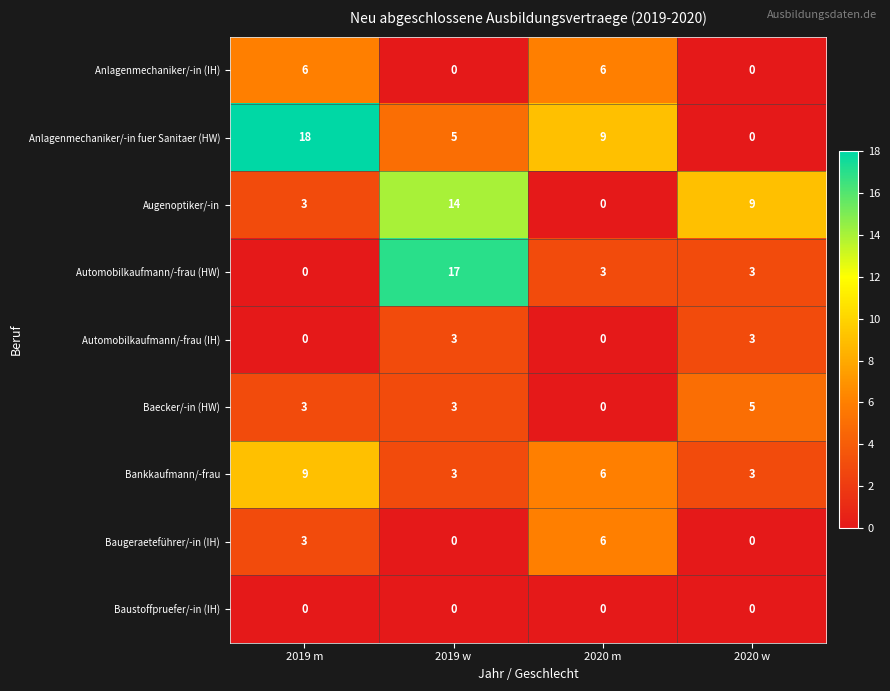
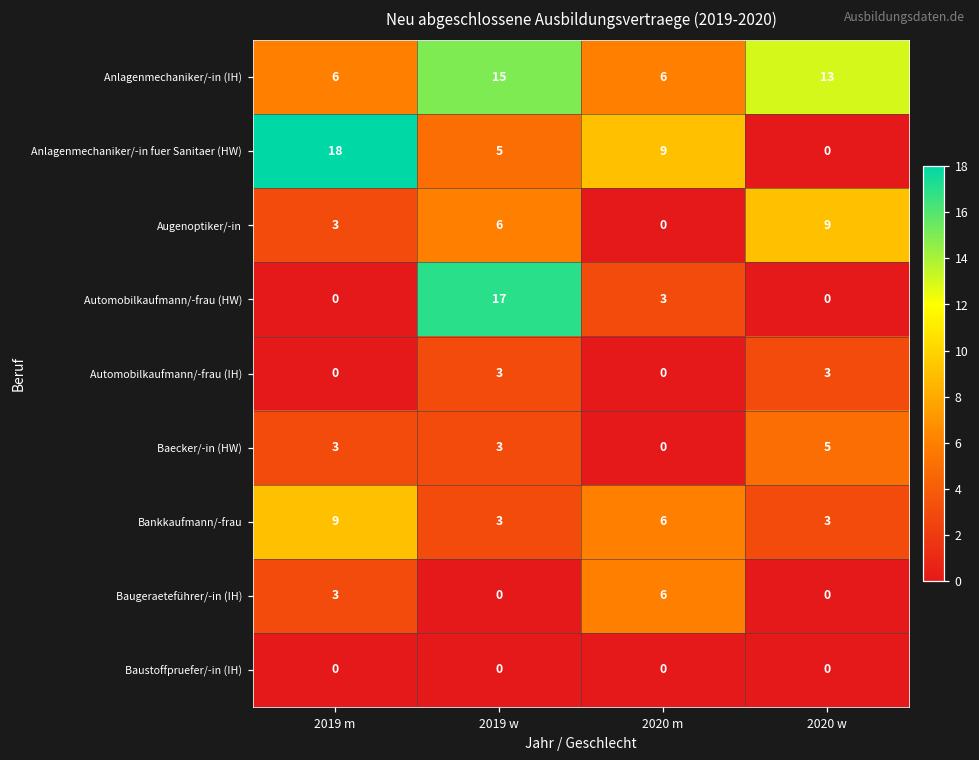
Anlagenmechaniker/-in (IH), 2019 w: 0 -> 15
Anlagenmechaniker/-in (IH), 2020 w: 0 -> 13
Augenoptiker/-in, 2019 w: 14 -> 6
Automobilkaufmann/-frau (HW), 2020 w: 3 -> 0
